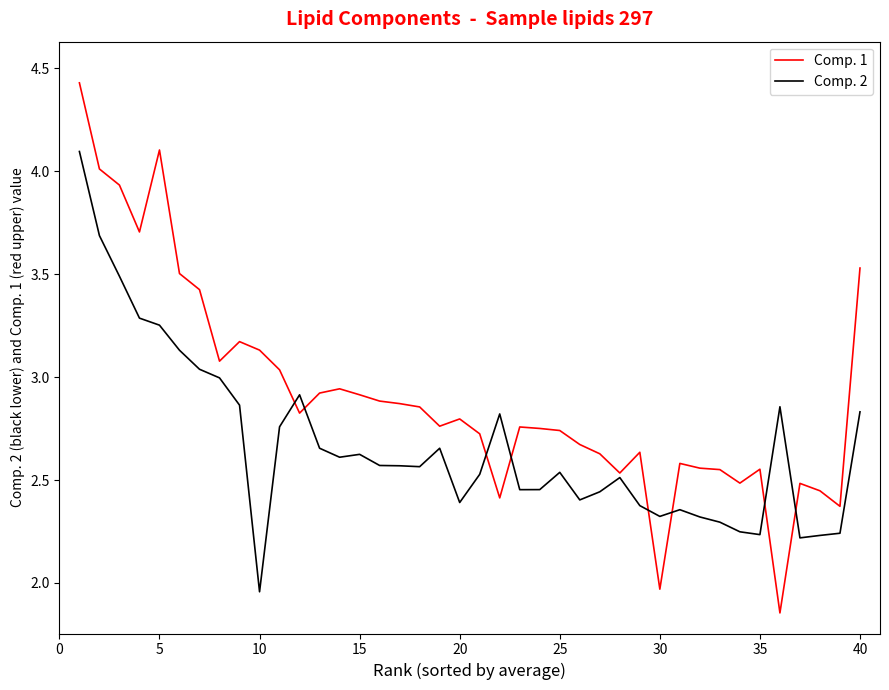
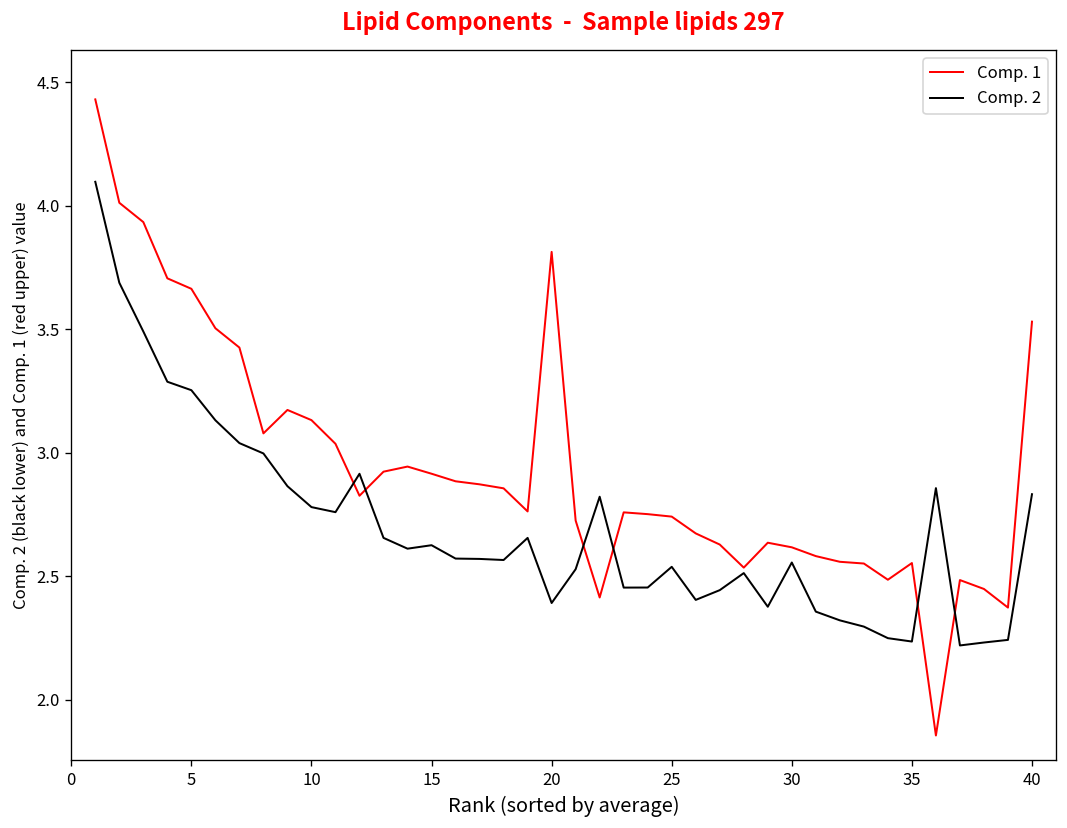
Comp. 1, 5: 4.10 -> 3.66
Comp. 2, 10: 1.96 -> 2.78
Comp. 1, 20: 2.80 -> 3.81
Comp. 1, 30: 1.97 -> 2.62
Comp. 2, 30: 2.32 -> 2.55
